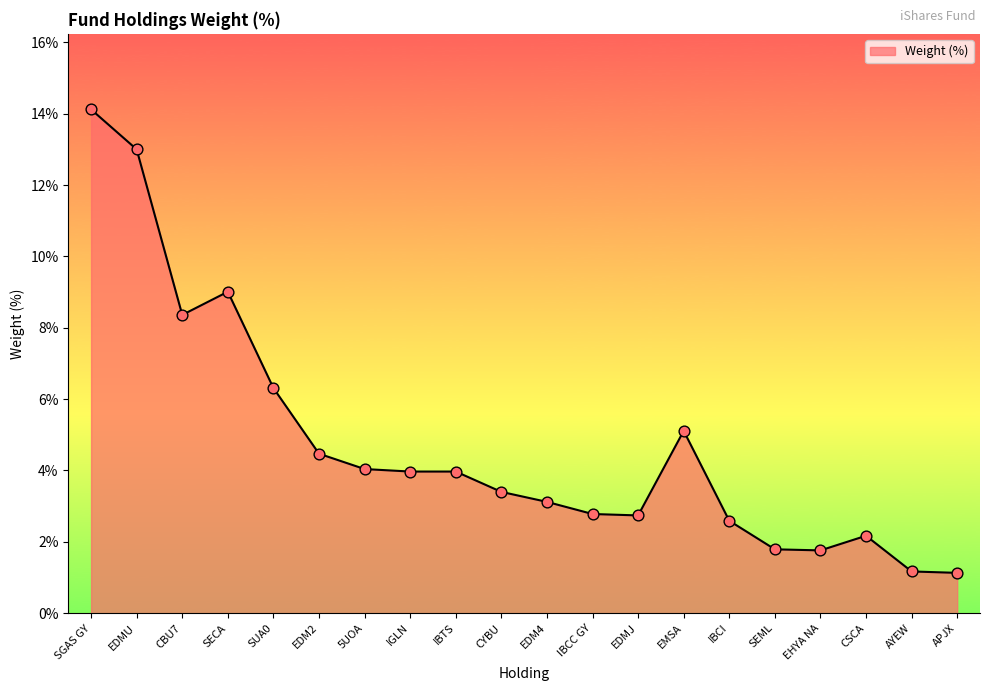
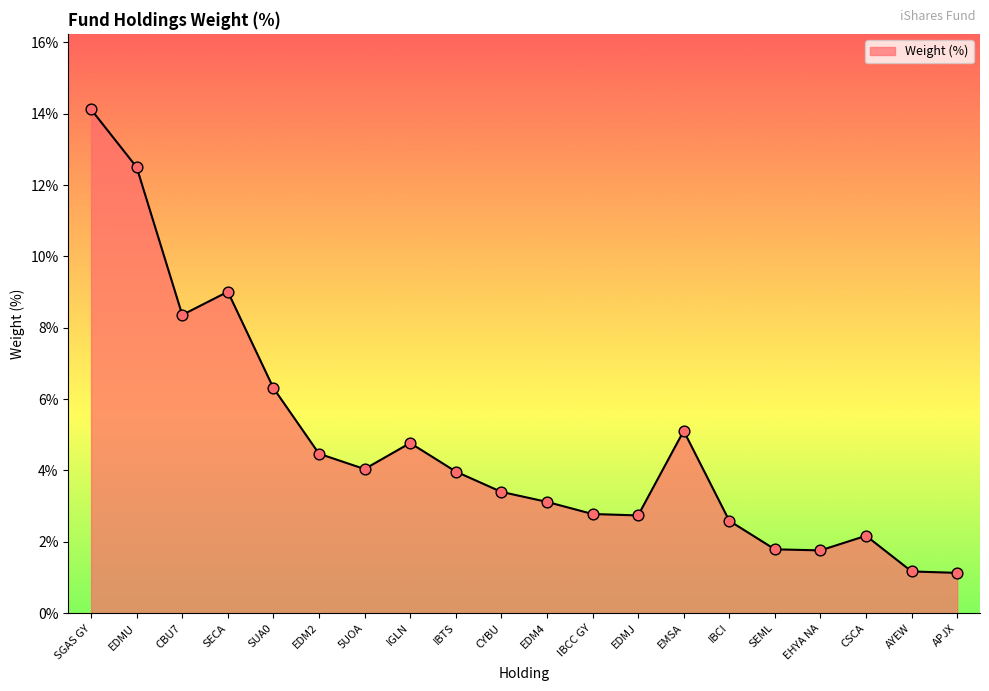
EDMU: 13.0% -> 12.5%
IGLN: 4.0% -> 4.8%
